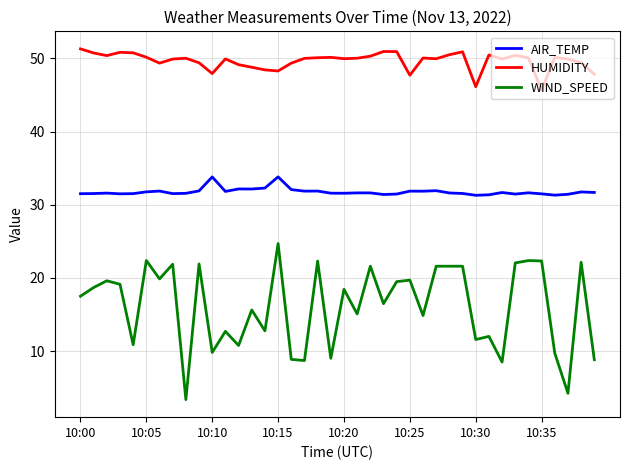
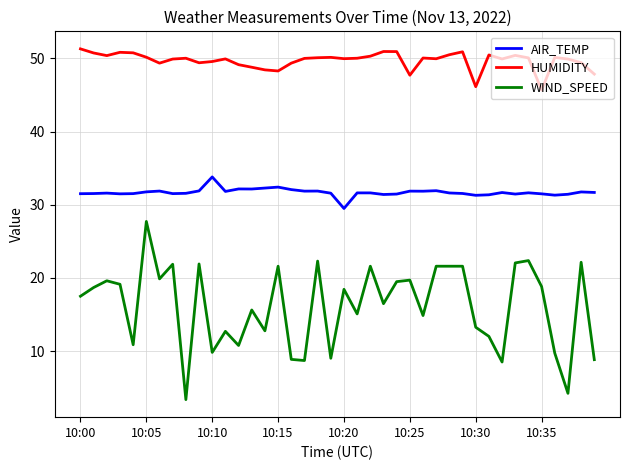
WIND_SPEED, 10:05: 22 -> 28
HUMIDITY, 10:10: 48 -> 50
AIR_TEMP, 10:15: 34 -> 32
WIND_SPEED, 10:15: 25 -> 22
AIR_TEMP, 10:20: 32 -> 29
WIND_SPEED, 10:30: 12 -> 13
WIND_SPEED, 10:35: 22 -> 19
